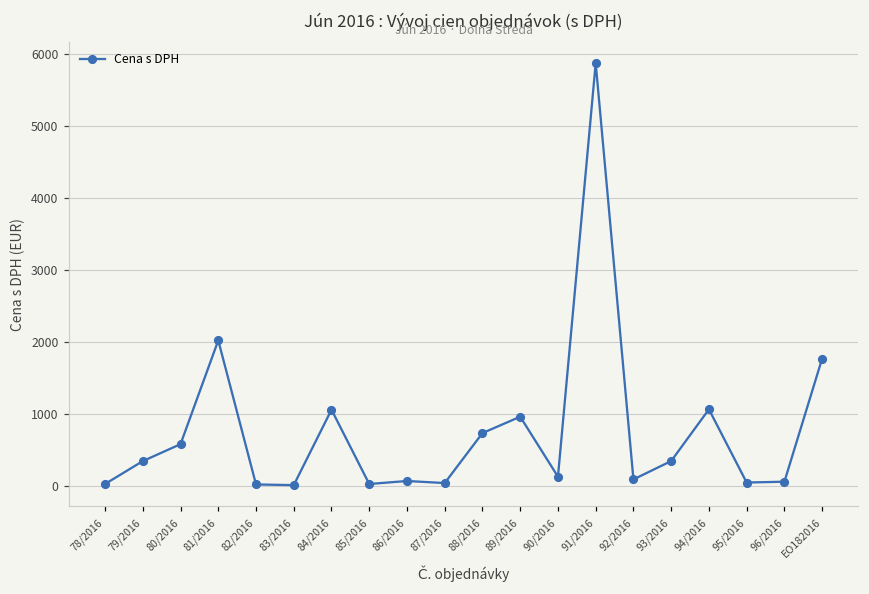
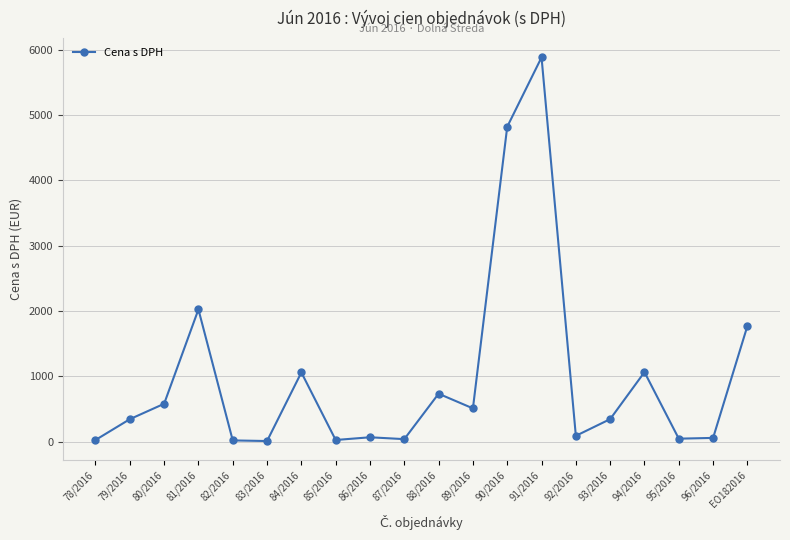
89/2016: 1000 -> 500
90/2016: 100 -> 4800
